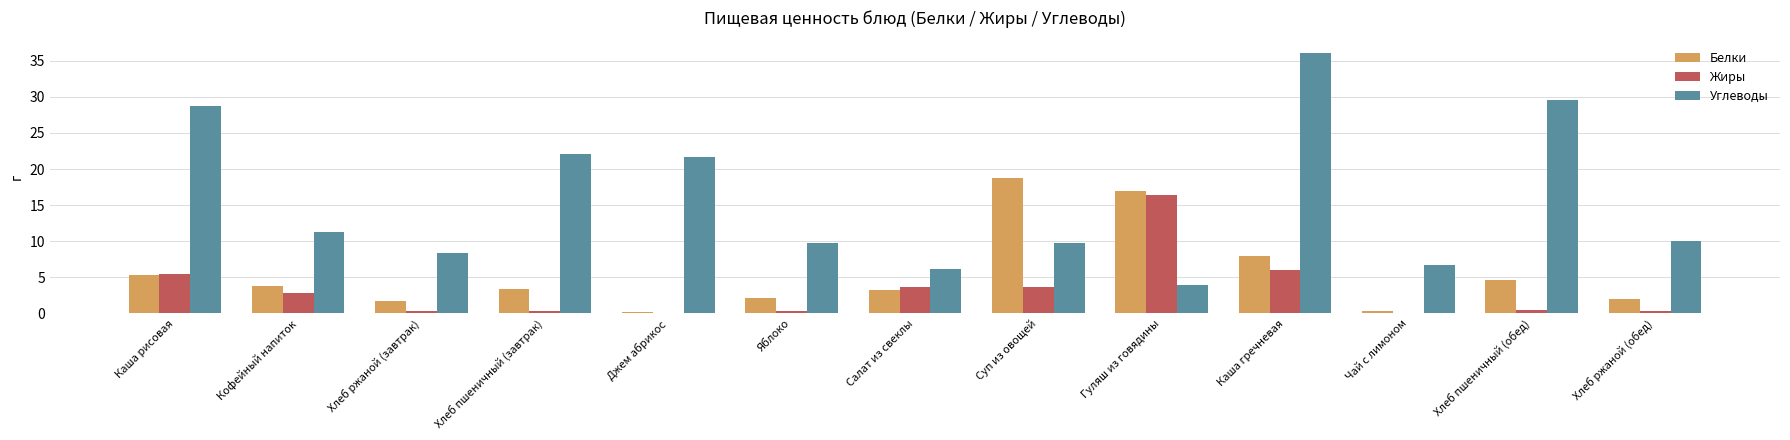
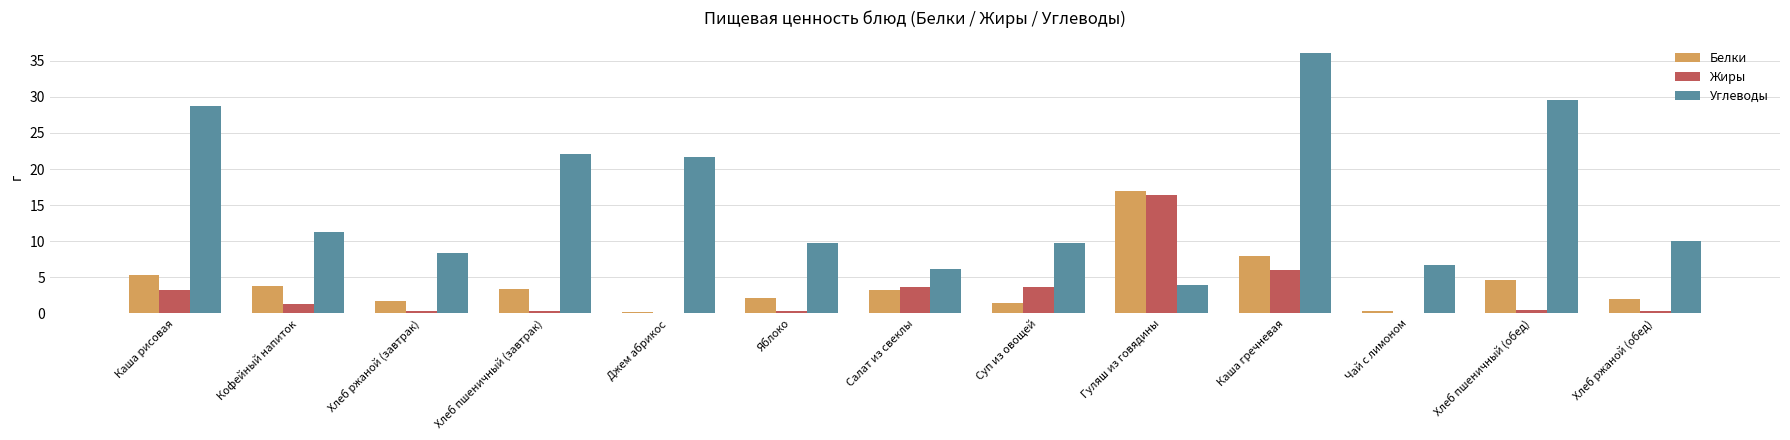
Жиры, Каша рисовая: 5 -> 3
Жиры, Кофейный напиток: 3 -> 1
Белки, Суп из овощей: 19 -> 1
